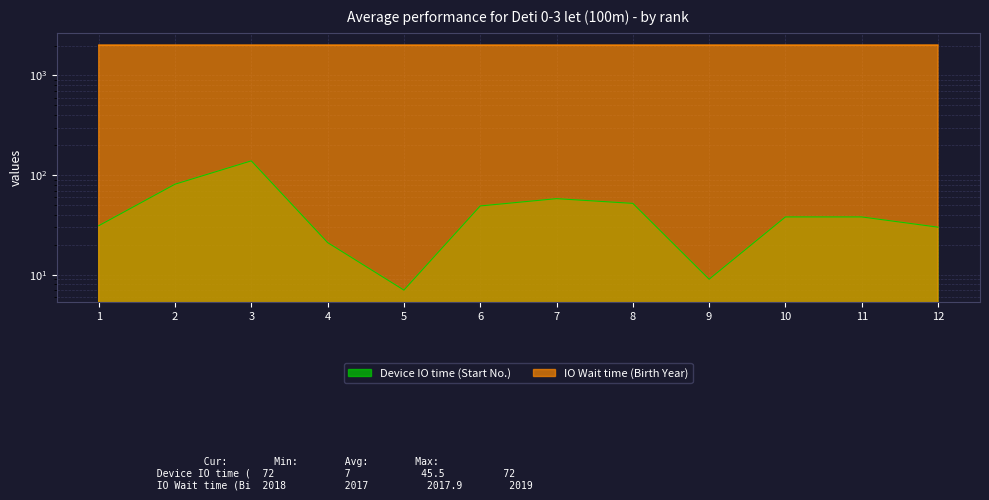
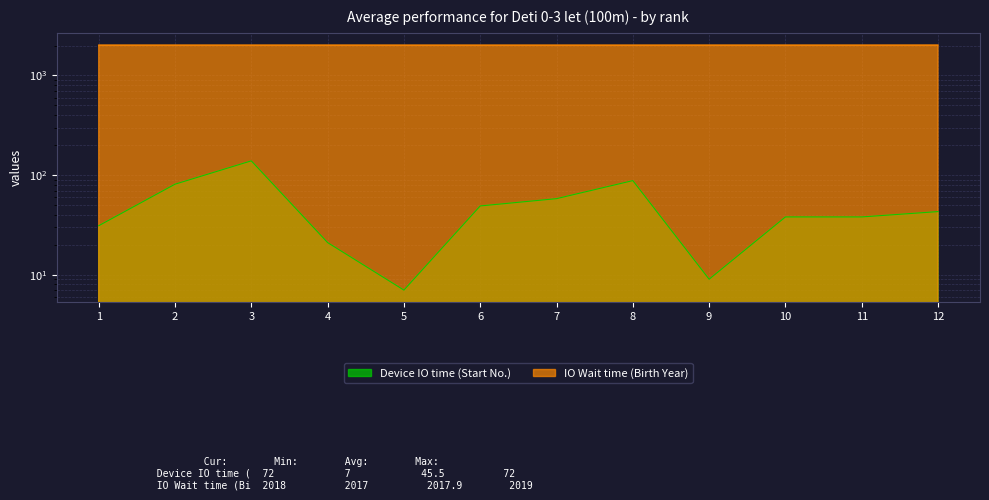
Device IO time (Start No.), 8: 50 -> 90
Device IO time (Start No.), 12: 30 -> 43
